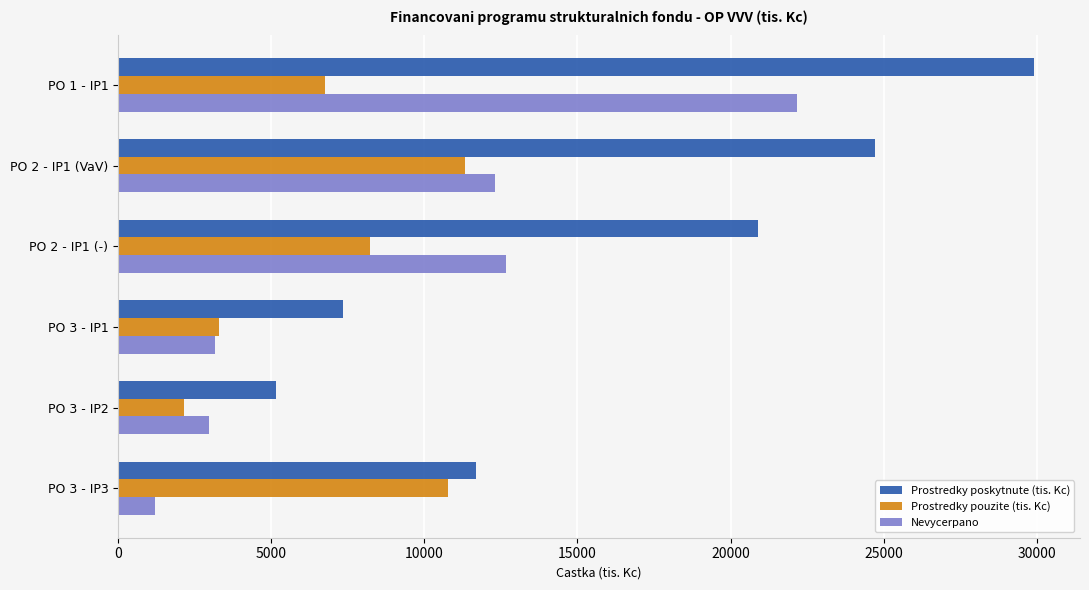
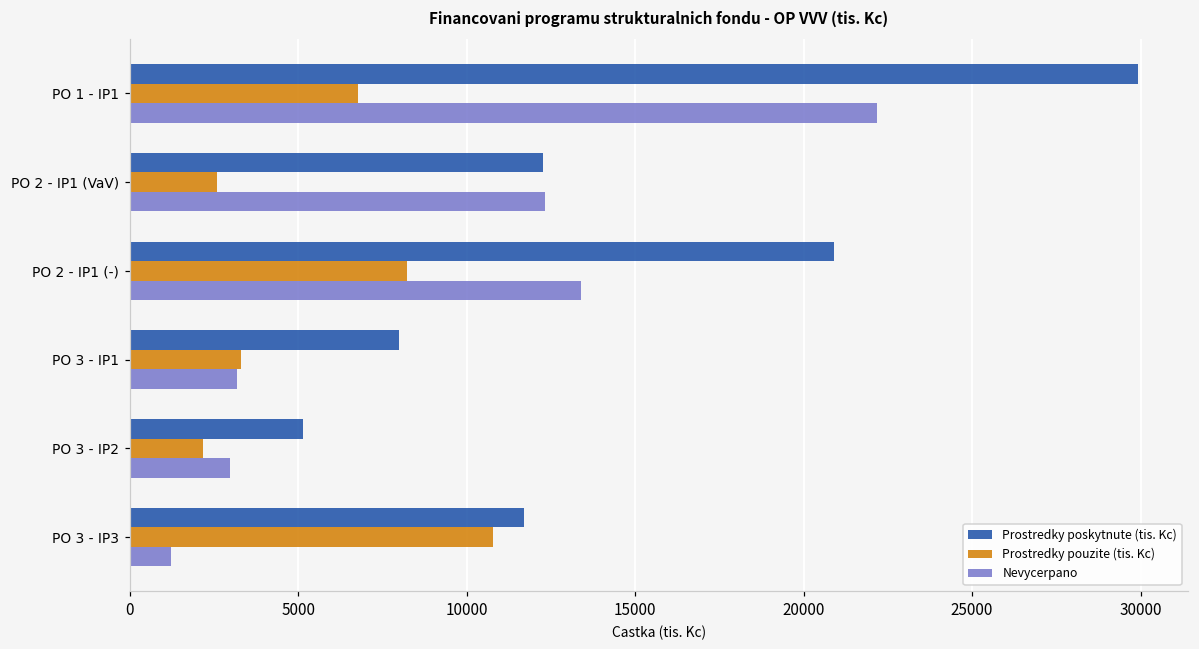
Prostredky poskytnute (tis. Kc), PO 2 - IP1 (VaV): 24700 -> 12300
Prostredky pouzite (tis. Kc), PO 2 - IP1 (VaV): 11300 -> 2600
Nevycerpano, PO 2 - IP1 (-): 12700 -> 13400
Prostredky poskytnute (tis. Kc), PO 3 - IP1: 7400 -> 8000
